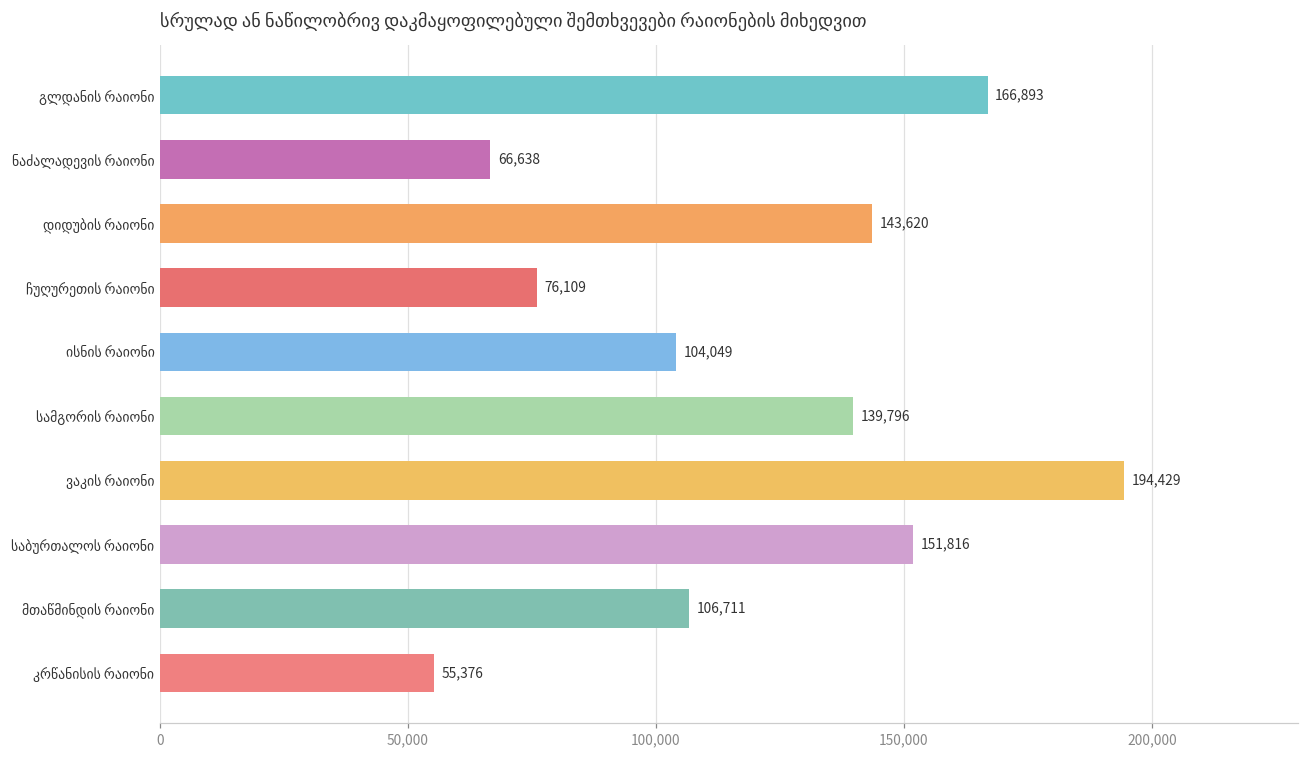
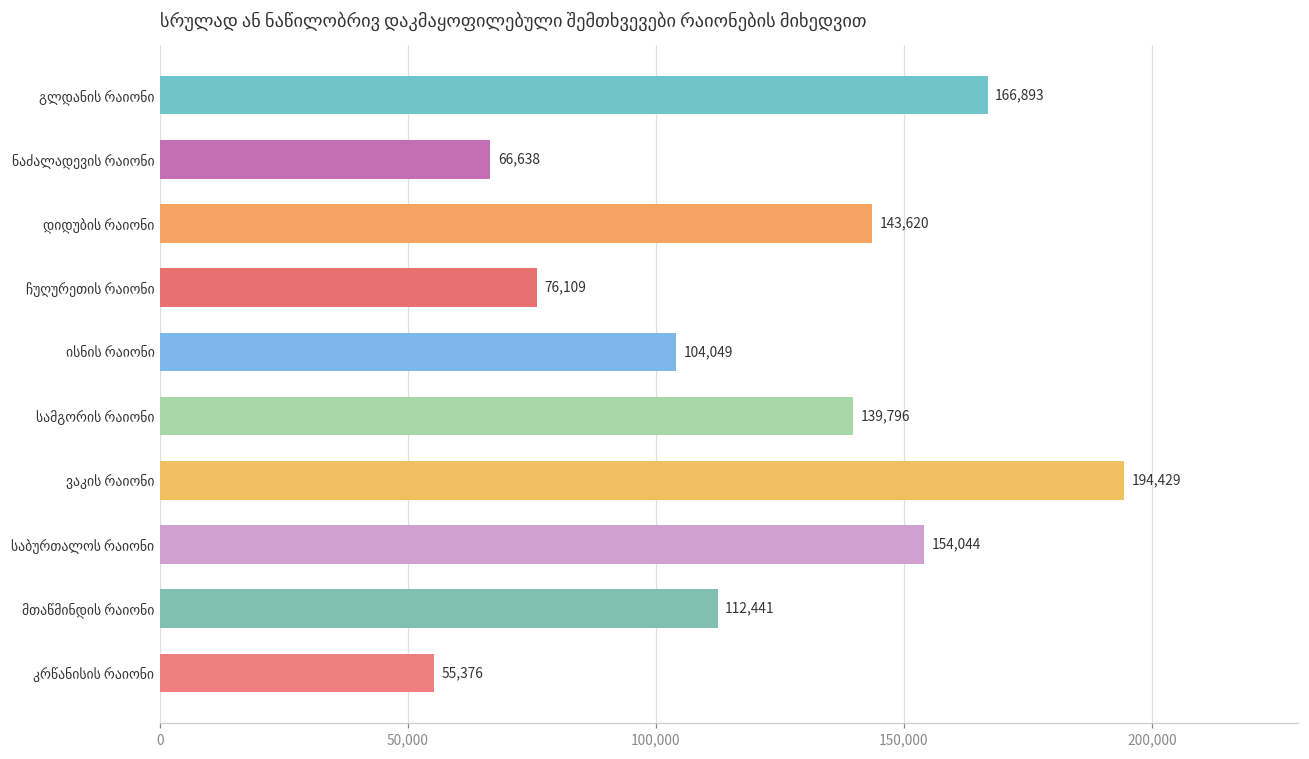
საბურთალოს რაიონი: 151,816 -> 154,044
მთაწმინდის რაიონი: 106,711 -> 112,441
